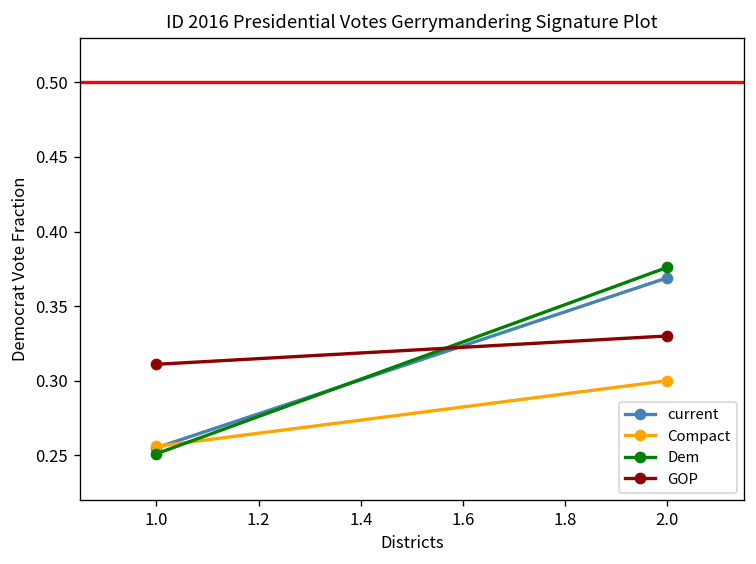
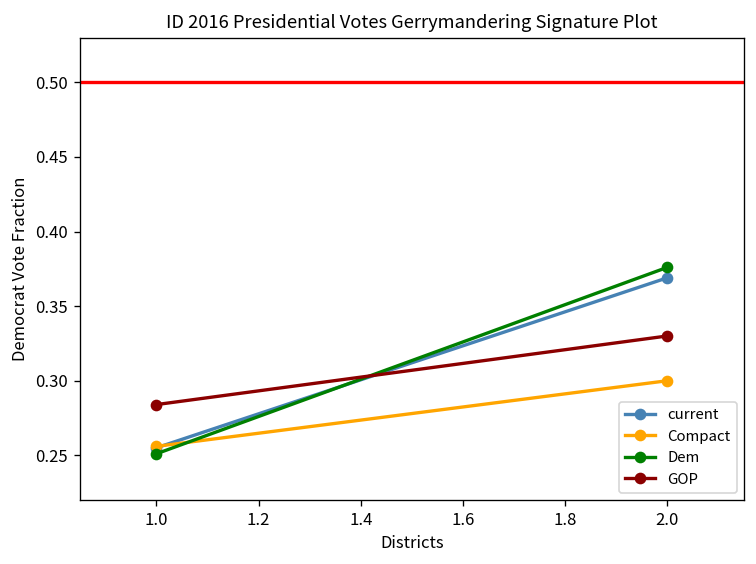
GOP, 1.0: 0.311 -> 0.284
